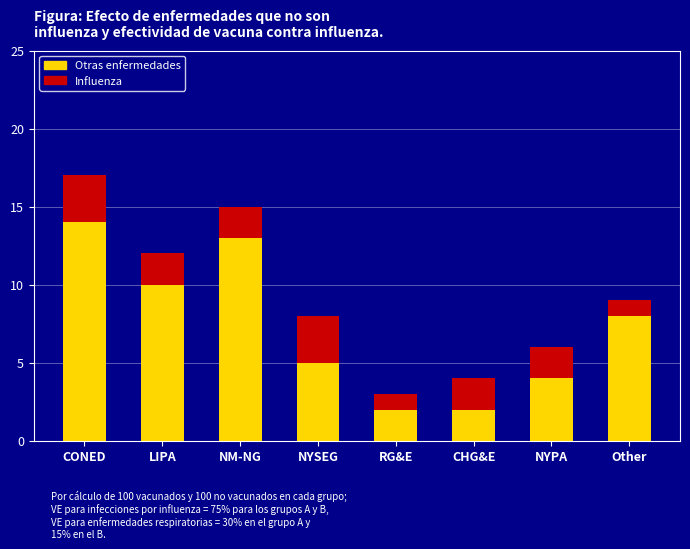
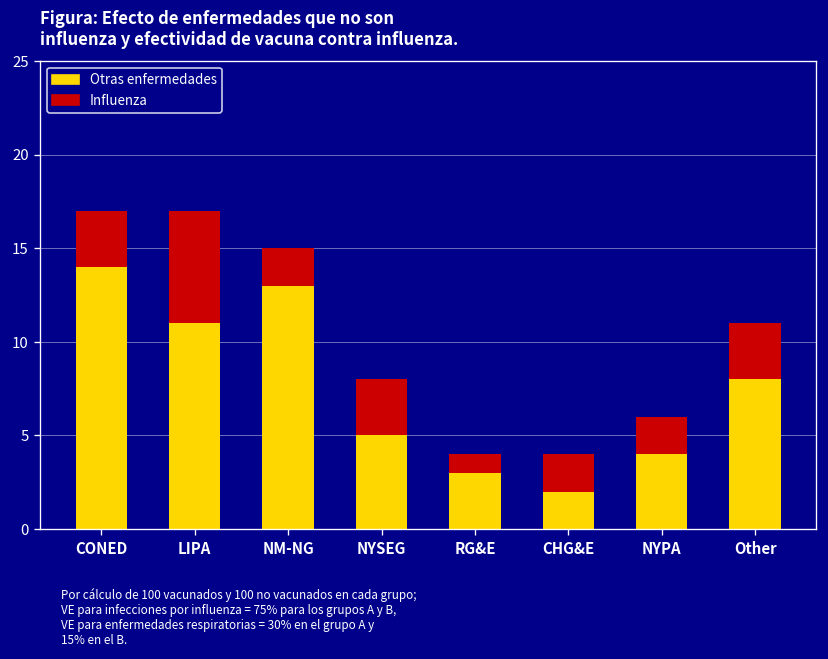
Otras enfermedades, LIPA: 10 -> 11
Influenza, LIPA: 2 -> 6
Otras enfermedades, RG&E: 2 -> 3
Influenza, Other: 1 -> 3
